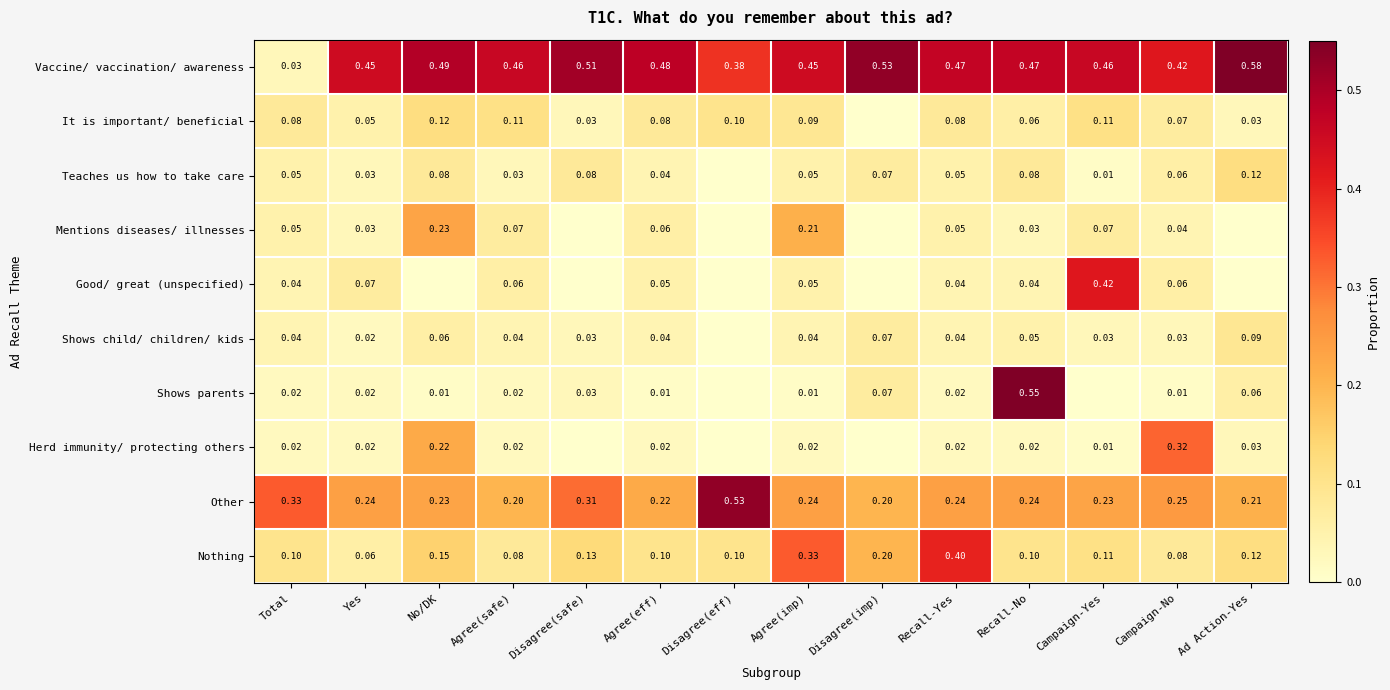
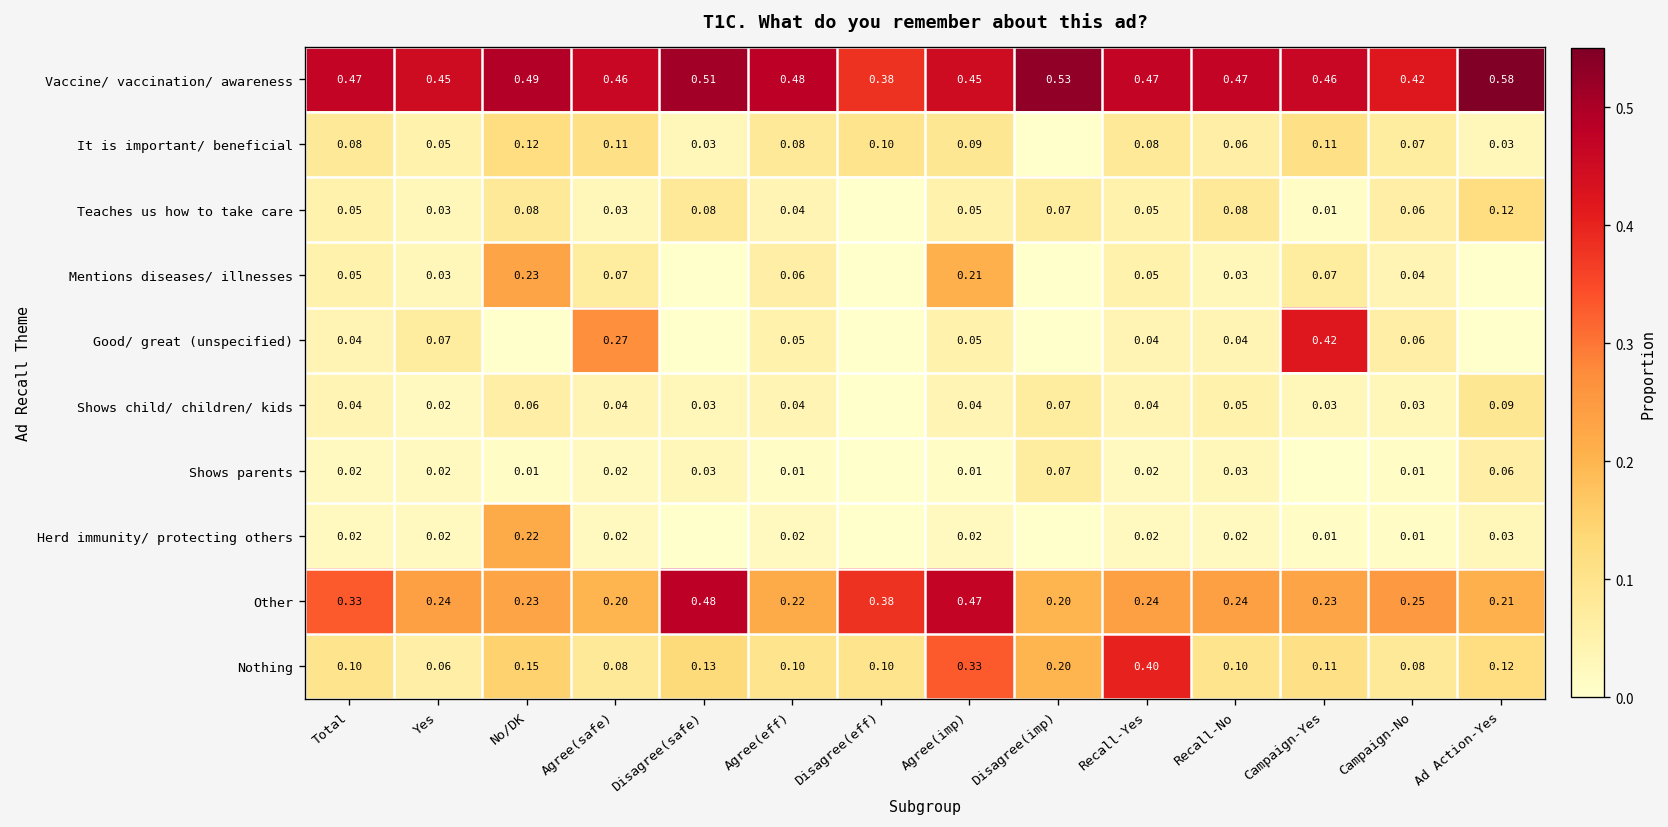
Vaccine/ vaccination/ awareness, Total: 0.03 -> 0.47
Good/ great (unspecified), Agree(safe): 0.06 -> 0.27
Shows parents, Recall-No: 0.55 -> 0.03
Herd immunity/ protecting others, Campaign-No: 0.32 -> 0.01
Other, Disagree(safe): 0.31 -> 0.48
Other, Disagree(eff): 0.53 -> 0.38
Other, Agree(imp): 0.24 -> 0.47
